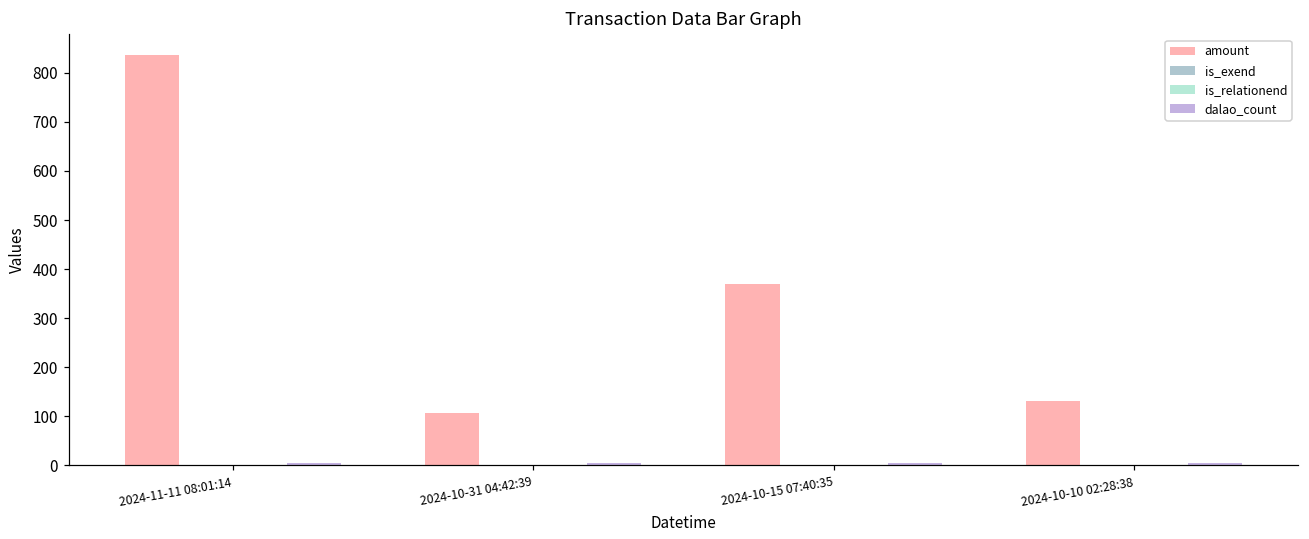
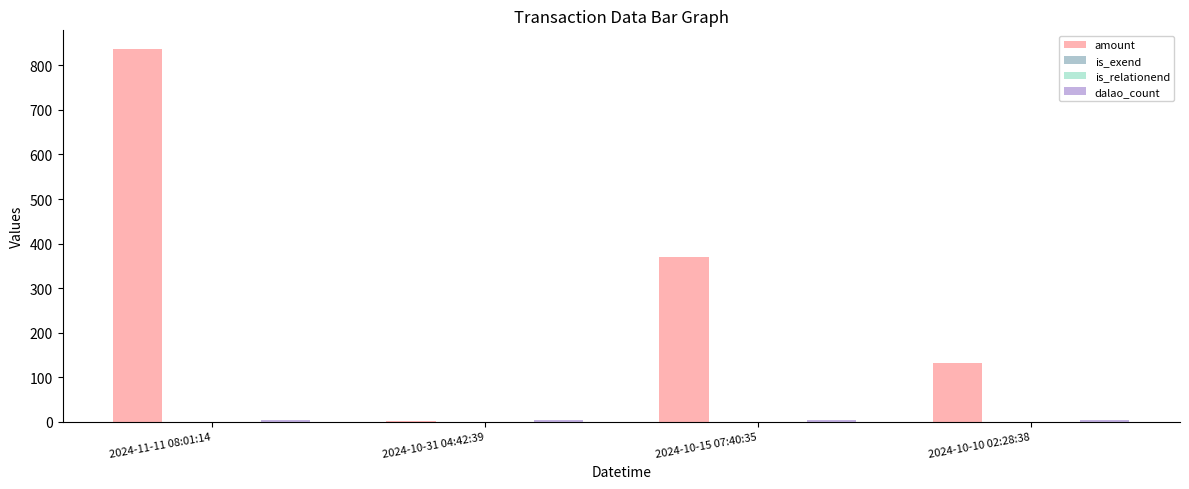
amount, 2024-10-31 04:42:39: 110 -> 0
